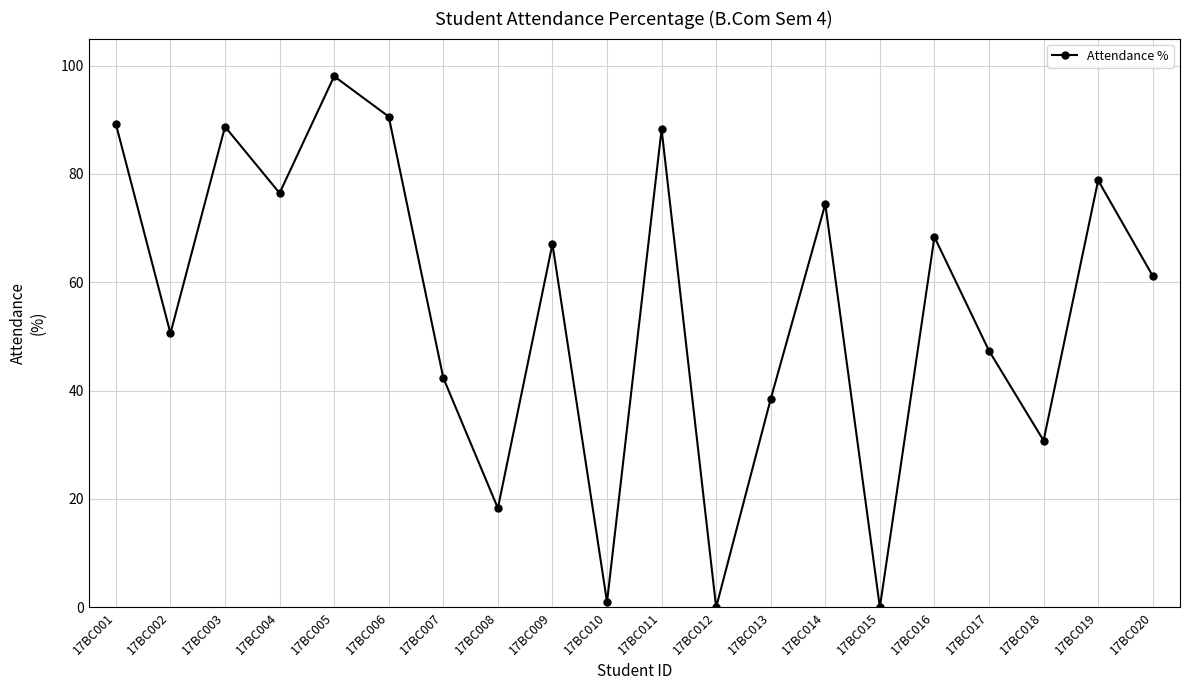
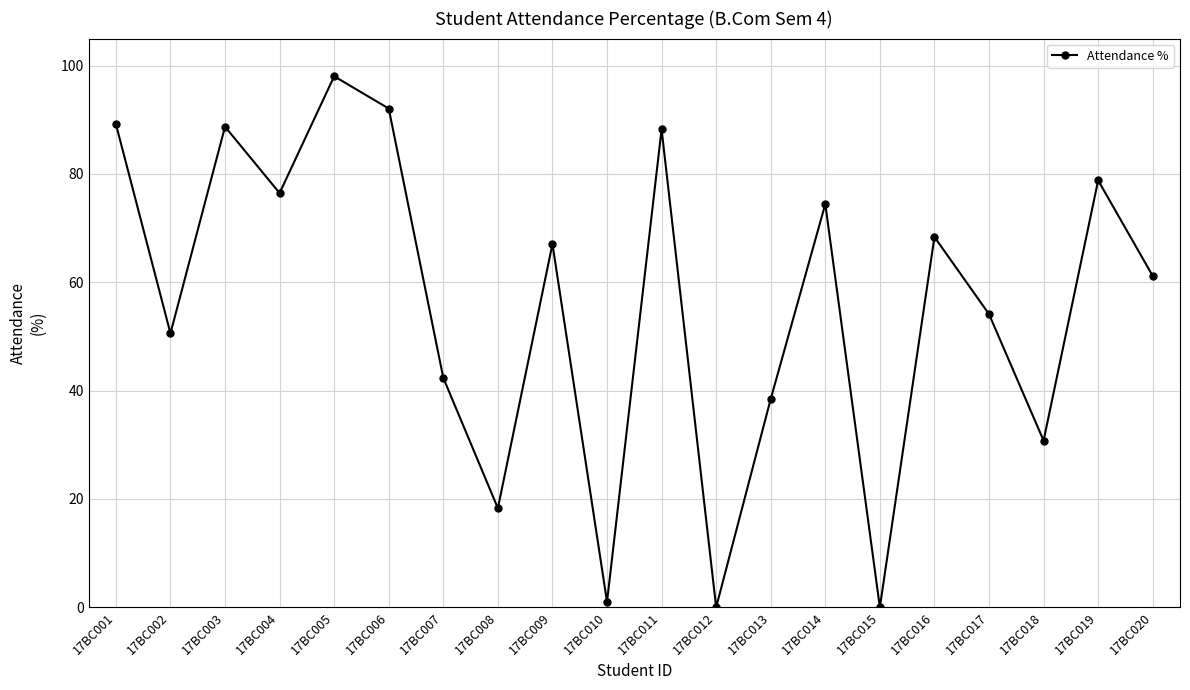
17BC006: 91 -> 92
17BC017: 47 -> 54
